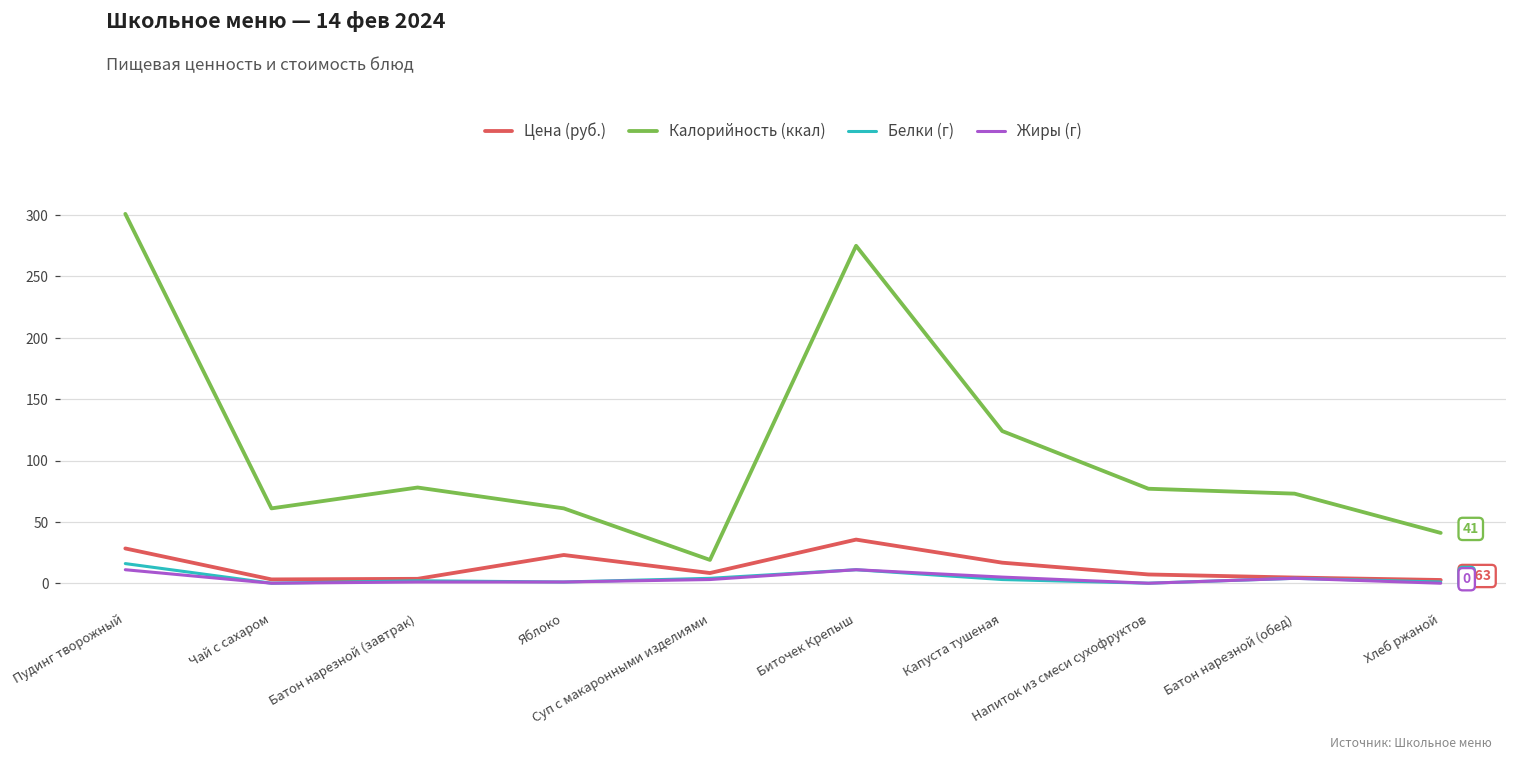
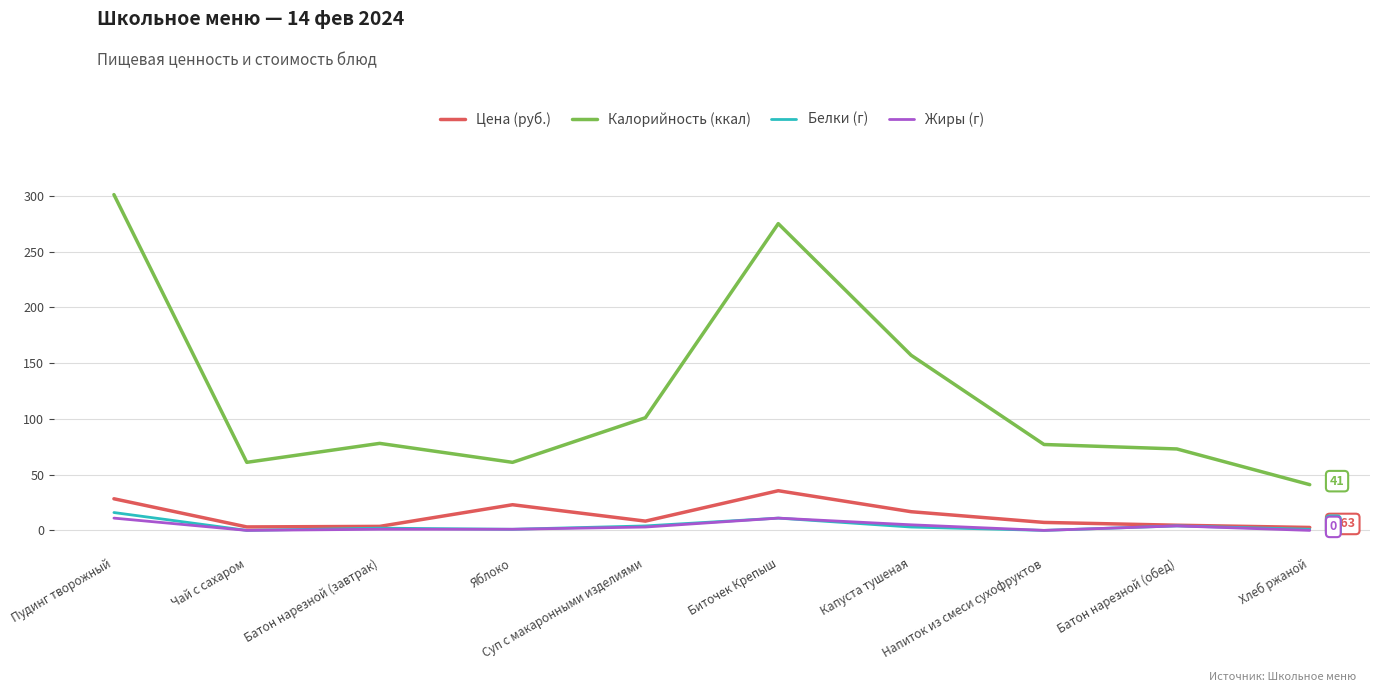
Калорийность (ккал), Суп с макаронными изделиями: 19 -> 101
Калорийность (ккал), Капуста тушеная: 124 -> 157
